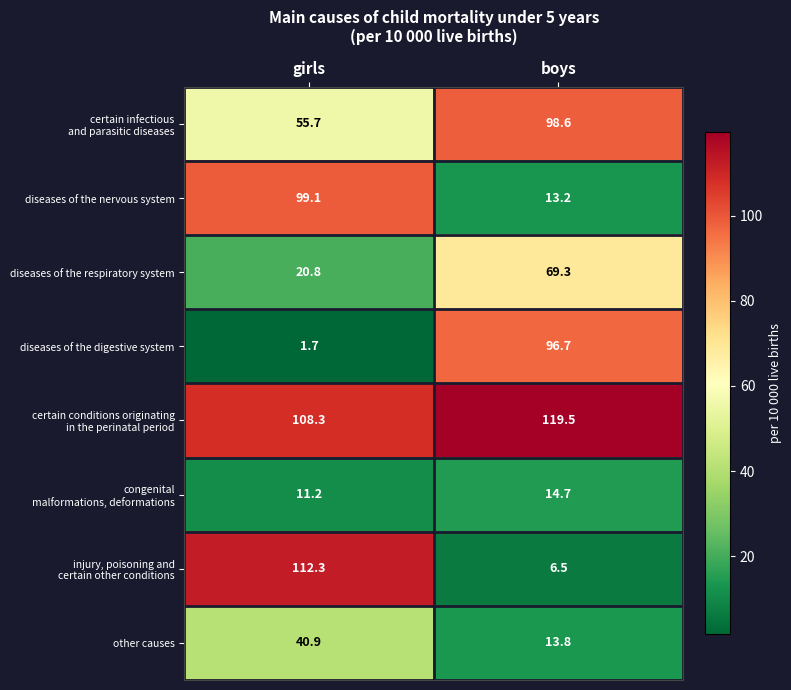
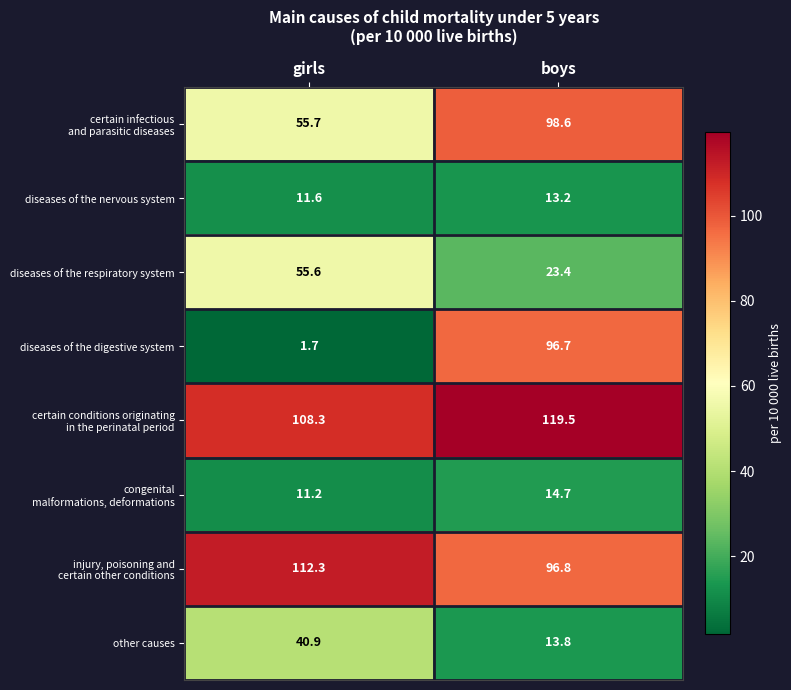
diseases of the nervous system, girls: 99.1 -> 11.6
diseases of the respiratory system, girls: 20.8 -> 55.6
diseases of the respiratory system, boys: 69.3 -> 23.4
injury, poisoning and certain other conditions, boys: 6.5 -> 96.8
